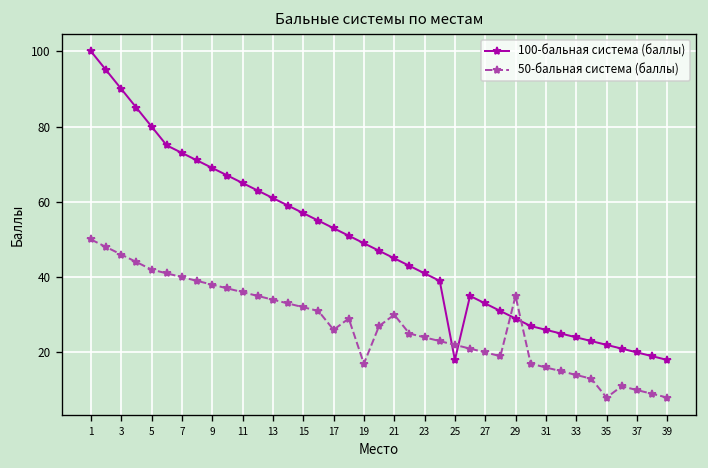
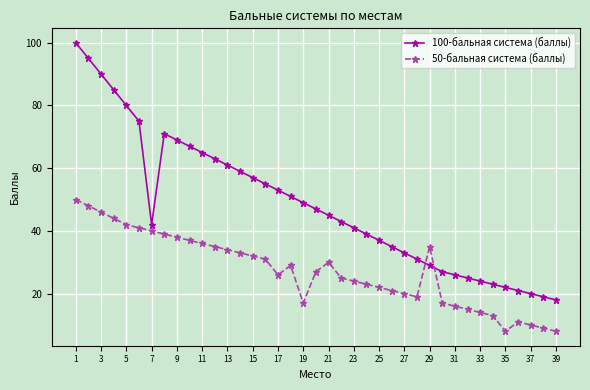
100-бальная система (баллы), 7: 73 -> 42
100-бальная система (баллы), 25: 18 -> 37
